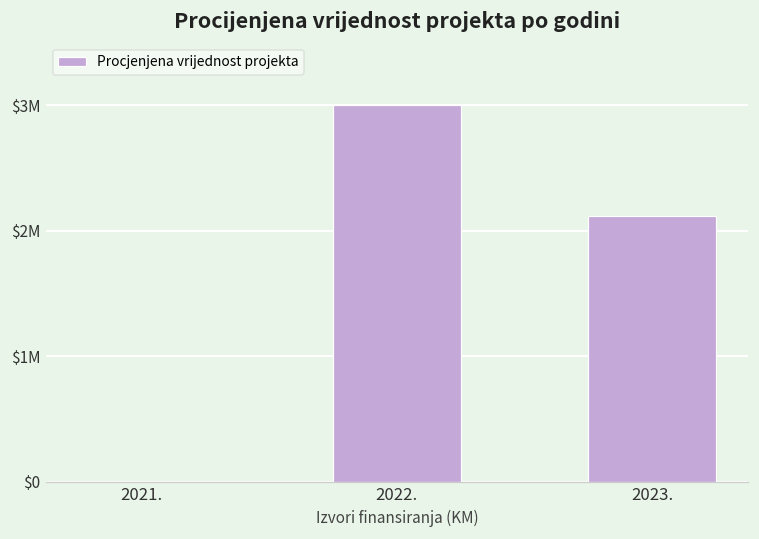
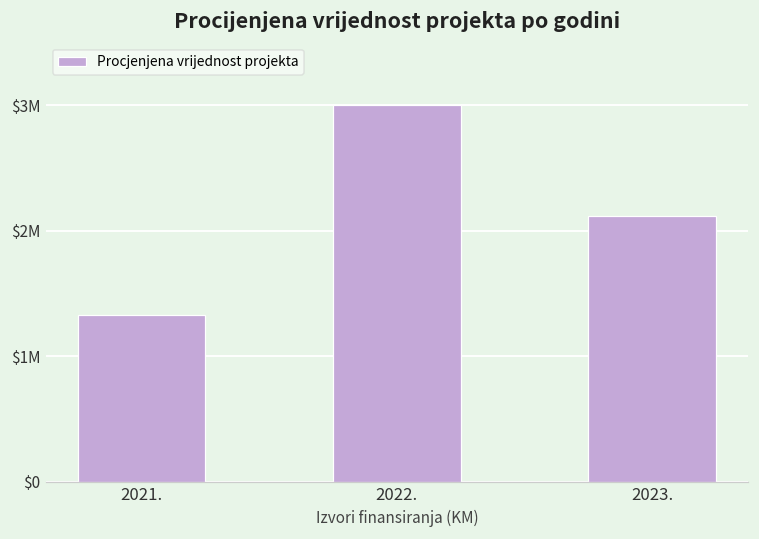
2021.: $0 -> $1330000
